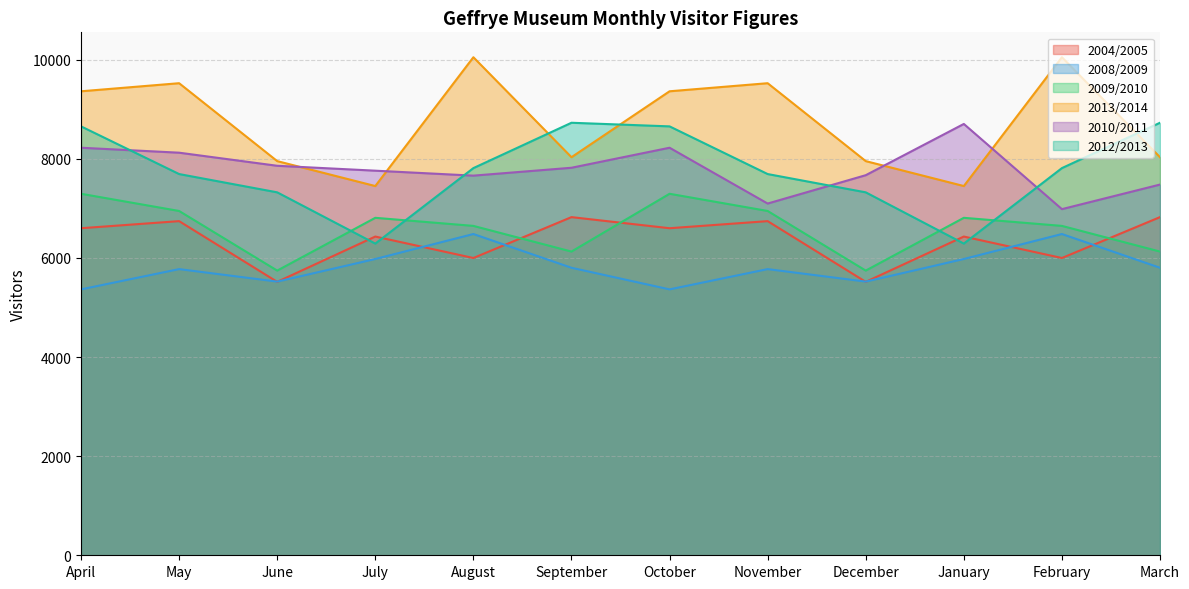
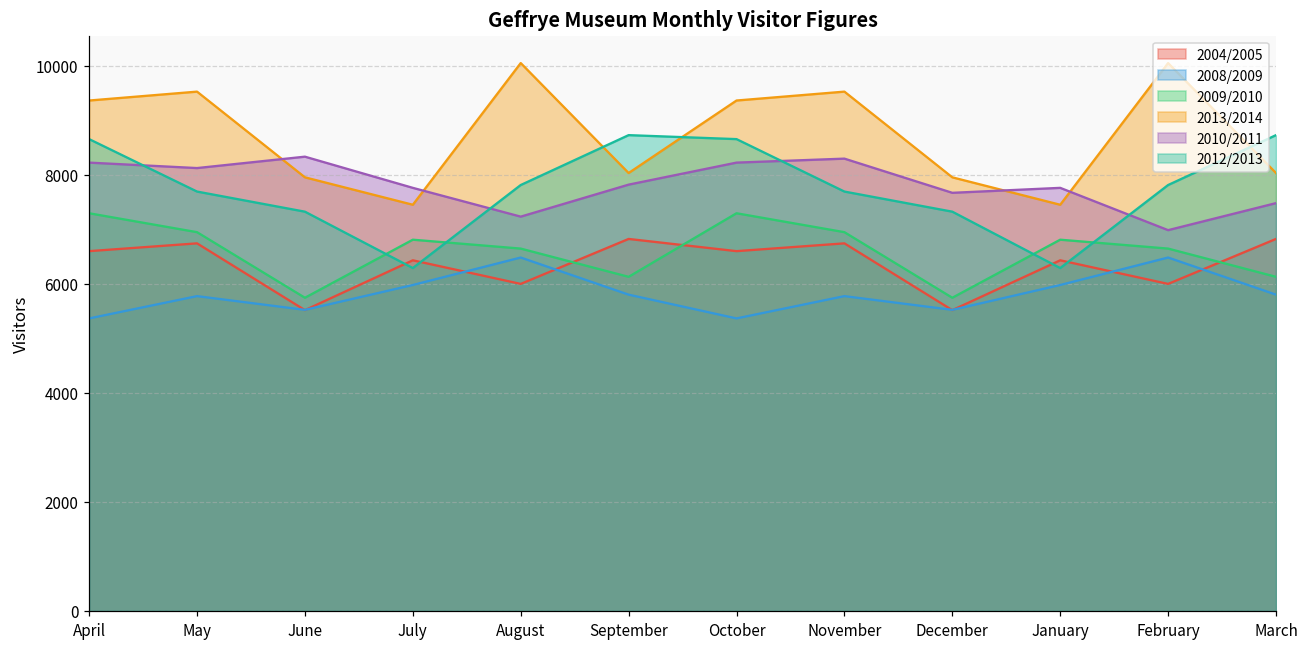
2010/2011, June: 7900 -> 8300
2010/2011, August: 7700 -> 7200
2010/2011, November: 7100 -> 8300
2010/2011, January: 8700 -> 7800
